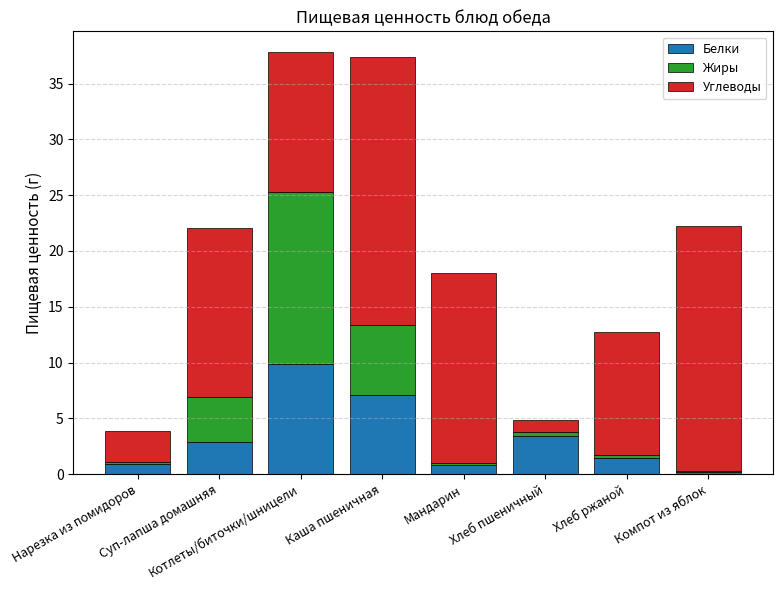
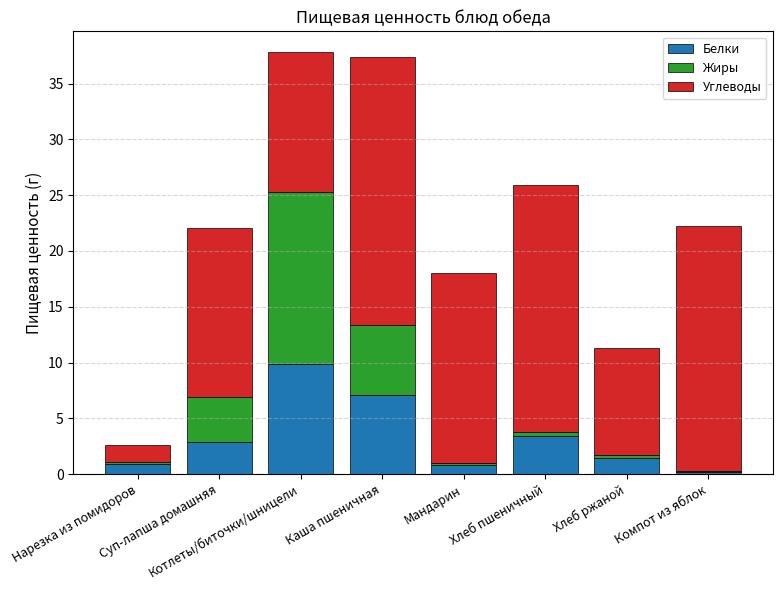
Углеводы, Нарезка из помидоров: 2.9 -> 1.6
Углеводы, Хлеб пшеничный: 1.1 -> 22.1
Углеводы, Хлеб ржаной: 11.0 -> 9.6
